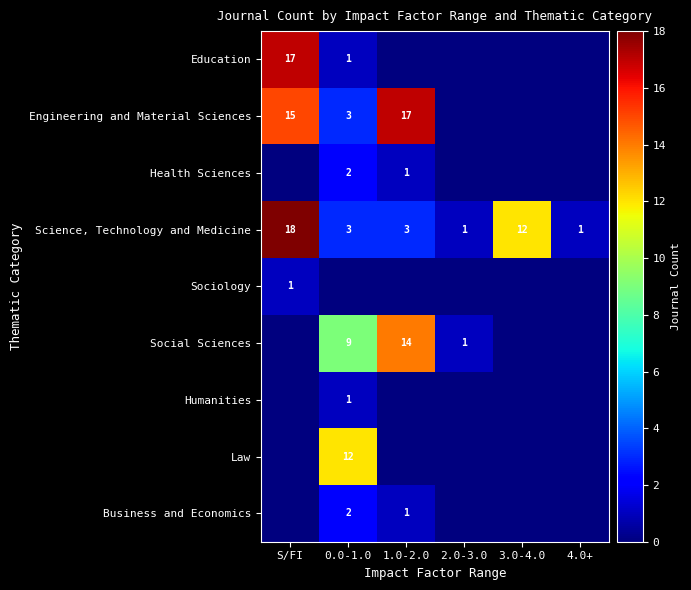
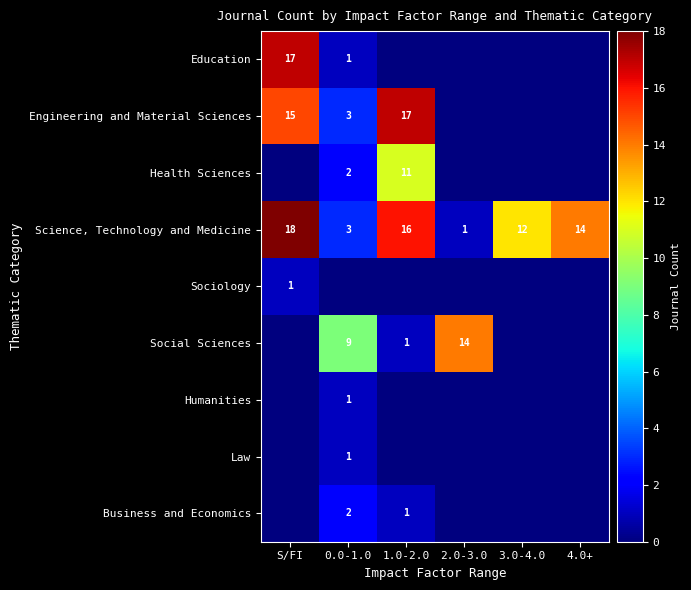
Health Sciences, 1.0-2.0: 1 -> 11
Science, Technology and Medicine, 1.0-2.0: 3 -> 16
Science, Technology and Medicine, 4.0+: 1 -> 14
Social Sciences, 1.0-2.0: 14 -> 1
Social Sciences, 2.0-3.0: 1 -> 14
Law, 0.0-1.0: 12 -> 1
